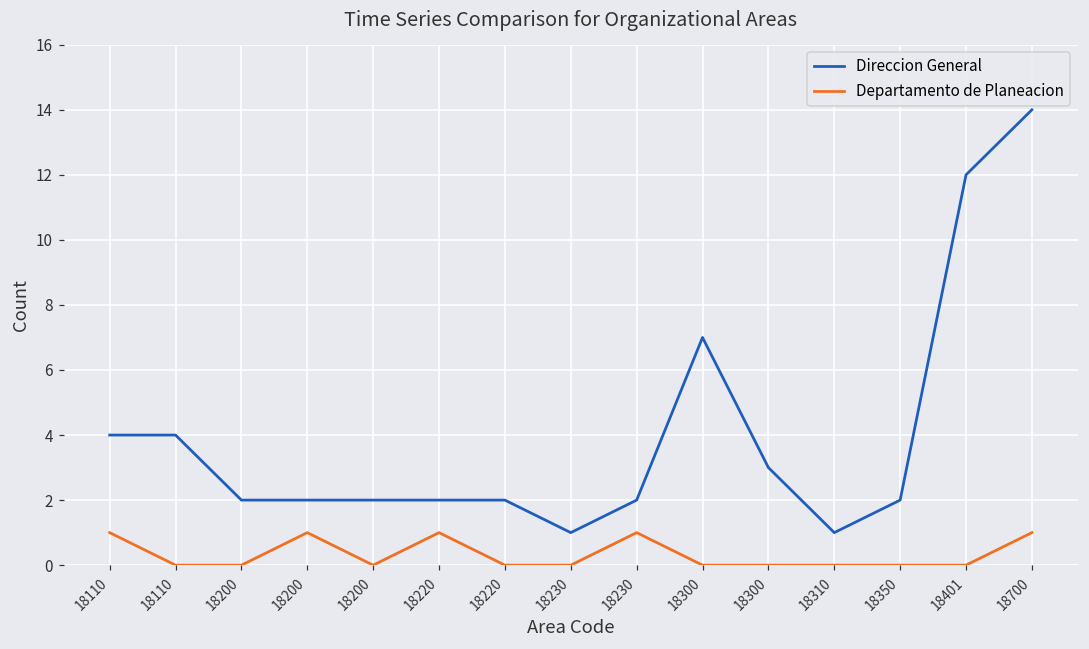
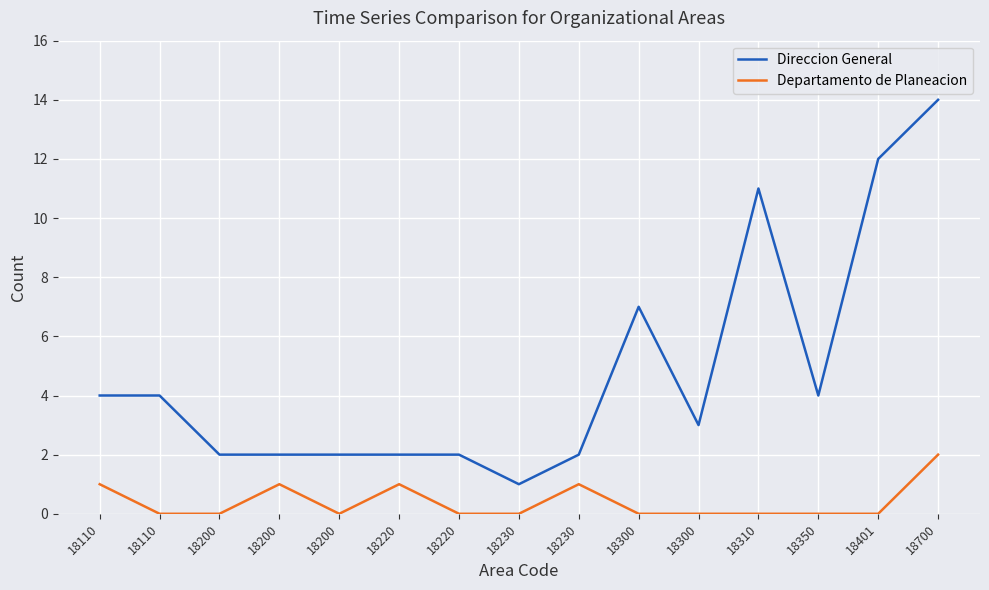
Direccion General, 18310: 1 -> 11
Direccion General, 18350: 2 -> 4
Departamento de Planeacion, 18700: 1 -> 2
